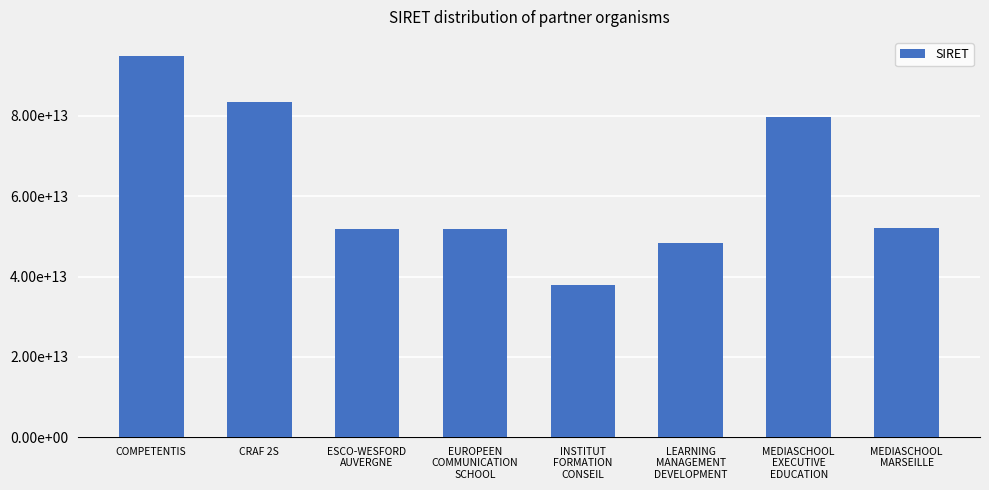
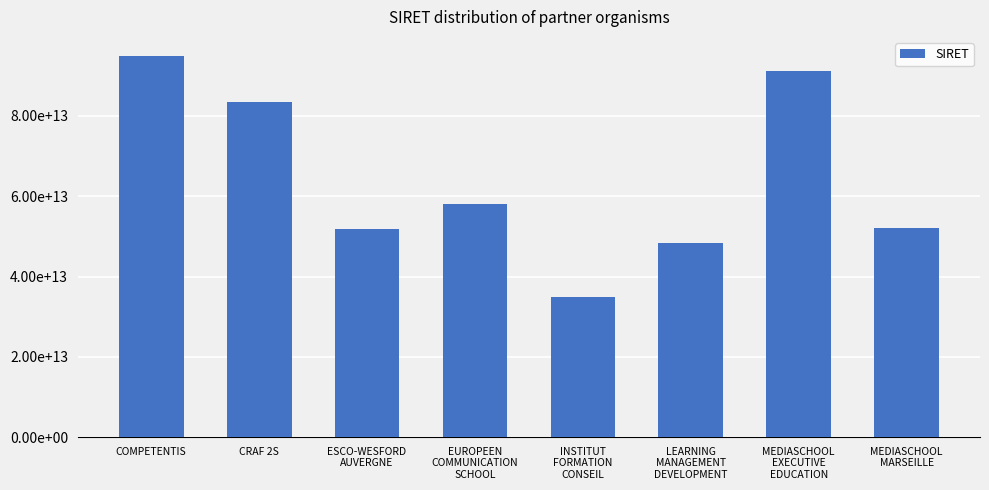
EUROPEEN COMMUNICATION SCHOOL: 52000000000000 -> 58000000000000
INSTITUT FORMATION CONSEIL: 38000000000000 -> 35000000000000
MEDIASCHOOL EXECUTIVE EDUCATION: 80000000000000 -> 91000000000000
